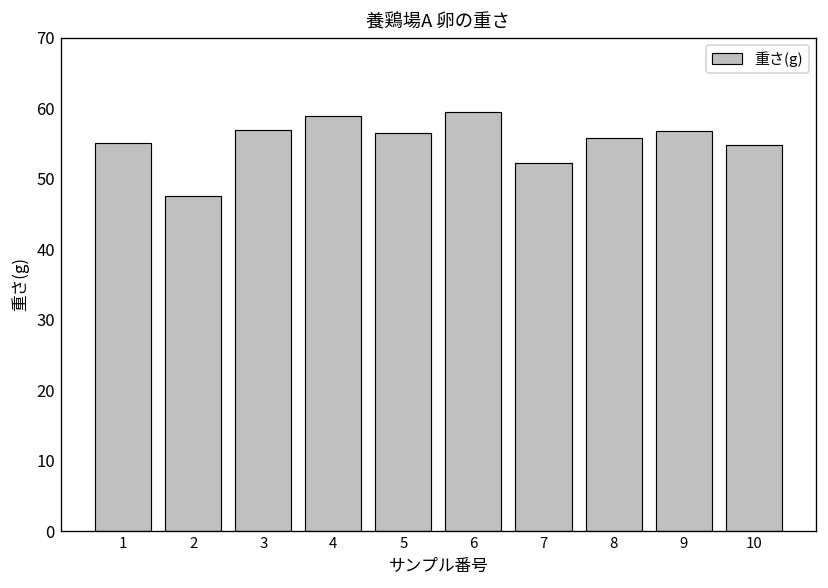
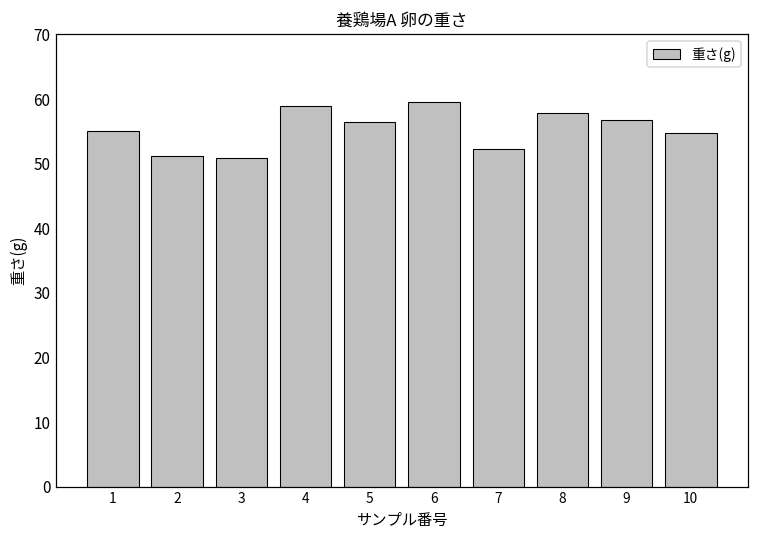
2: 48 -> 51
3: 57 -> 51
8: 56 -> 58
